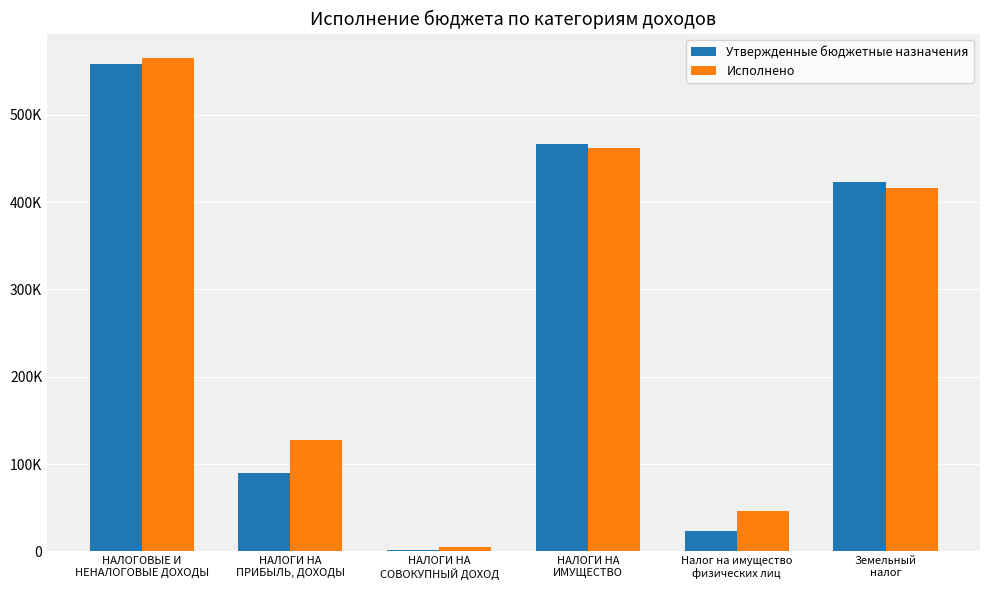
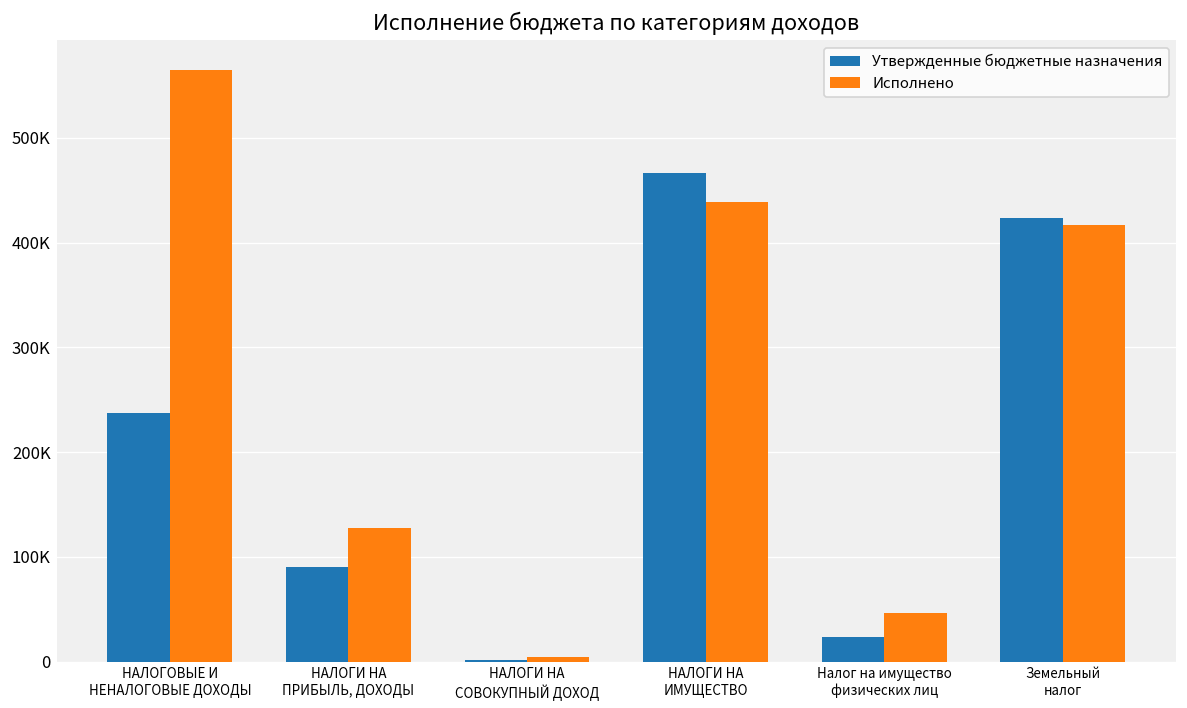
Утвержденные бюджетные назначения, НАЛОГОВЫЕ И НЕНАЛОГОВЫЕ ДОХОДЫ: 560000 -> 240000
Исполнено, НАЛОГИ НА ИМУЩЕСТВО: 460000 -> 440000
